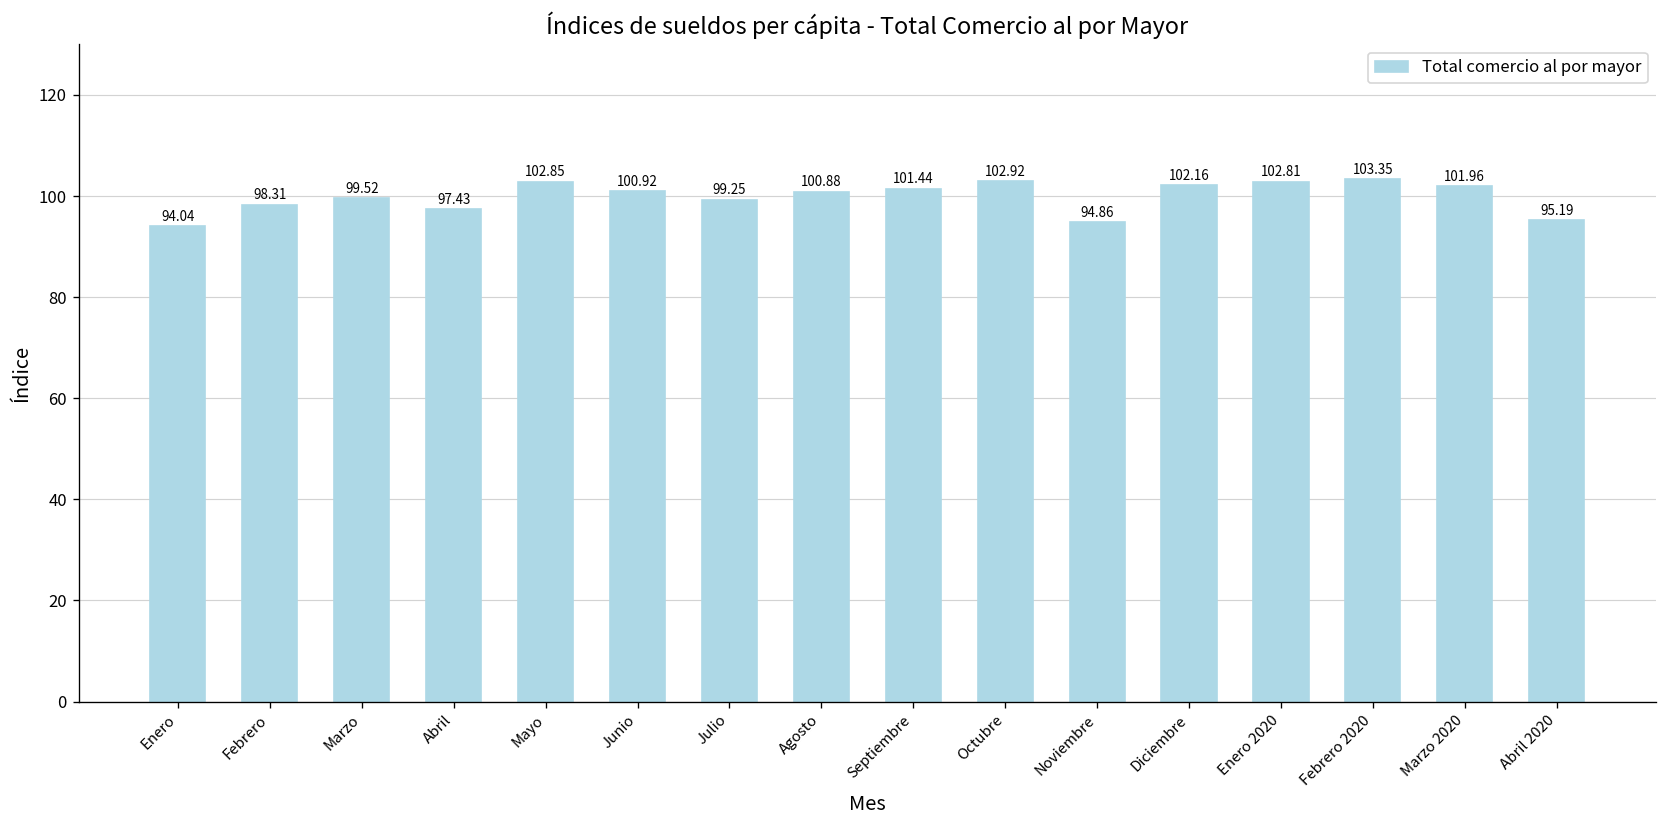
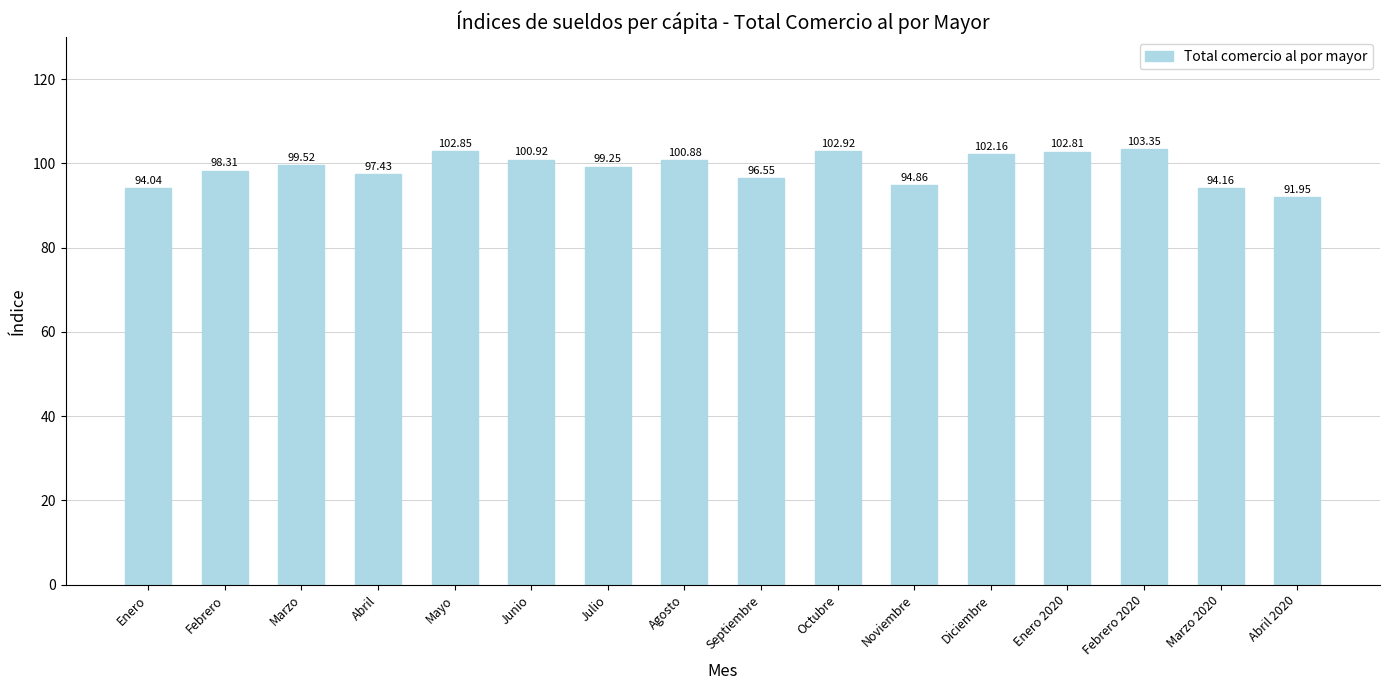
Septiembre: 101.44 -> 96.55
Marzo 2020: 101.96 -> 94.16
Abril 2020: 95.19 -> 91.95
